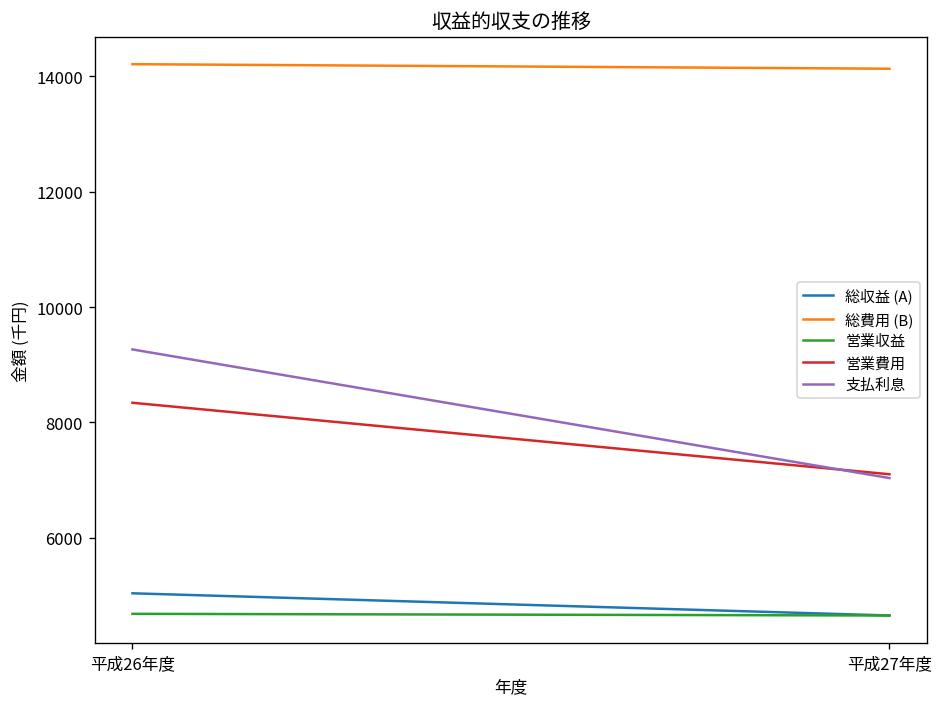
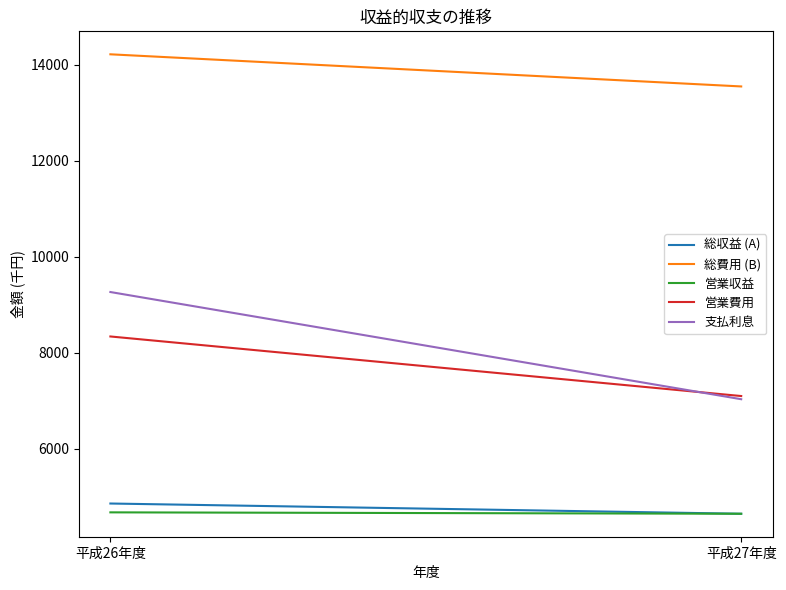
総収益 (A), 平成26年度: 5000 -> 4900
総費用 (B), 平成27年度: 14100 -> 13500
